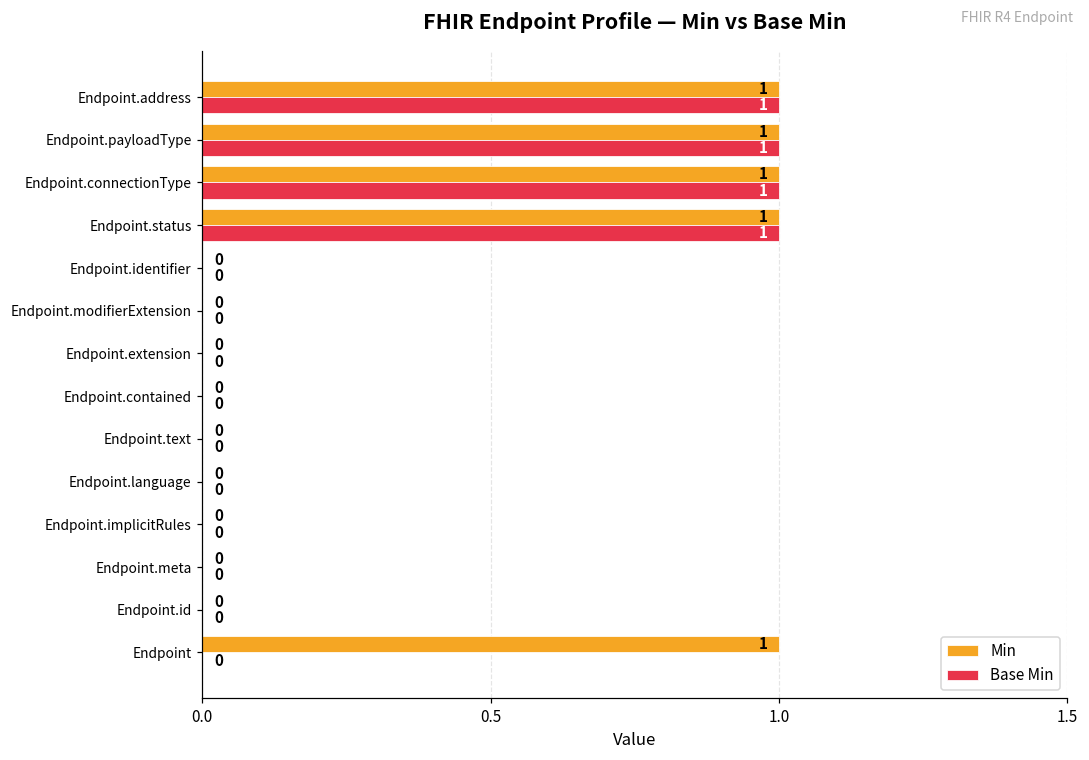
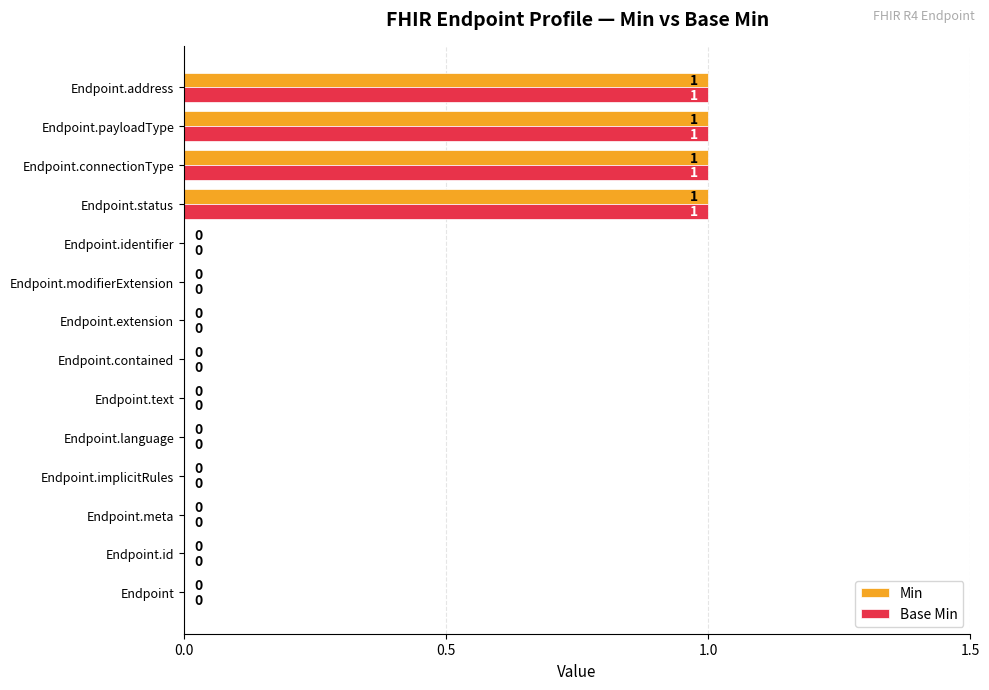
Min, Endpoint: 1 -> 0
